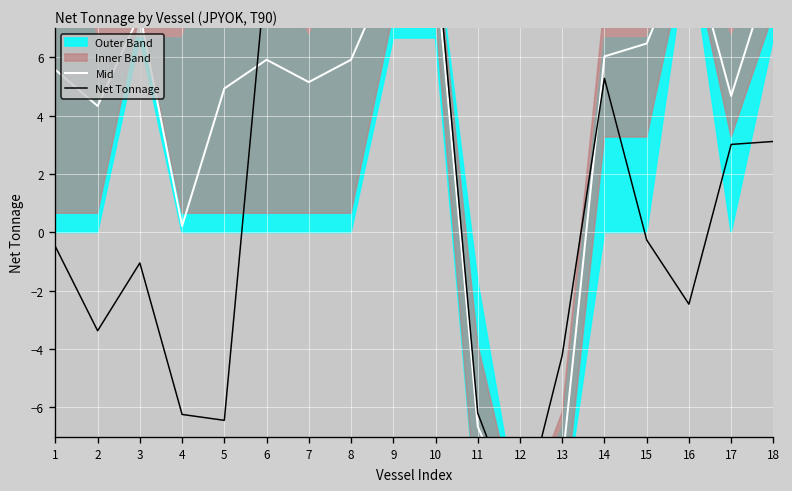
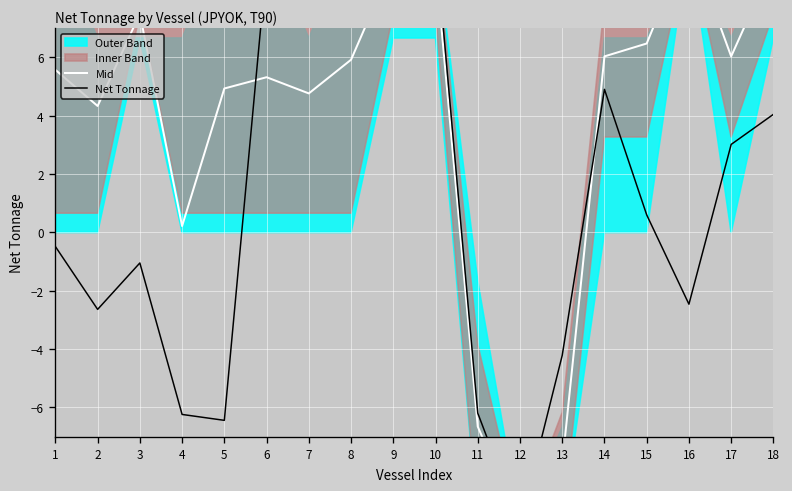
Net Tonnage, 2: -3.4 -> -2.6
Mid, 6: 5.9 -> 5.3
Mid, 7: 5.2 -> 4.8
Net Tonnage, 14: 5.3 -> 4.9
Net Tonnage, 15: -0.3 -> 0.6
Mid, 17: 4.7 -> 6.0
Net Tonnage, 18: 3.1 -> 4.0
